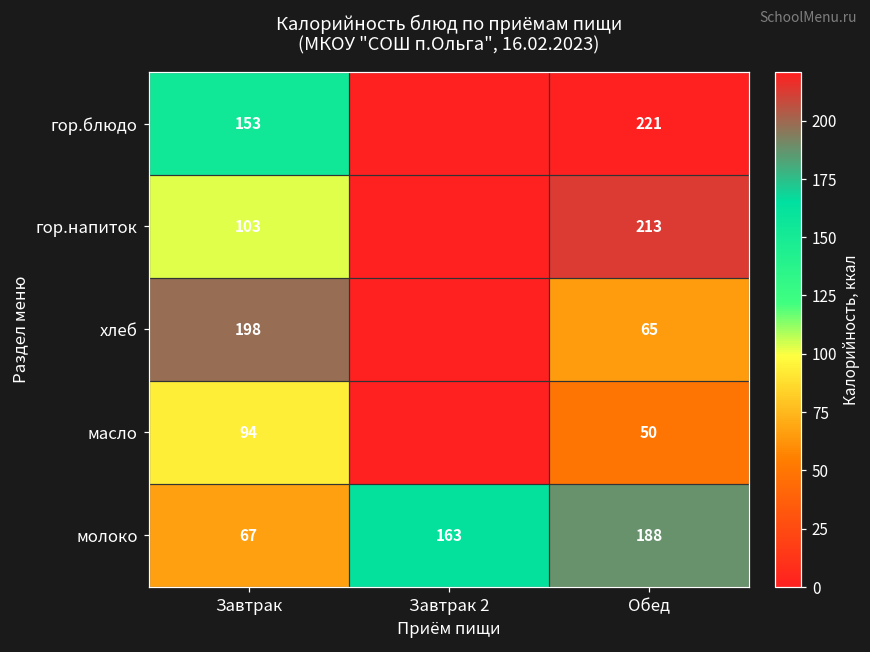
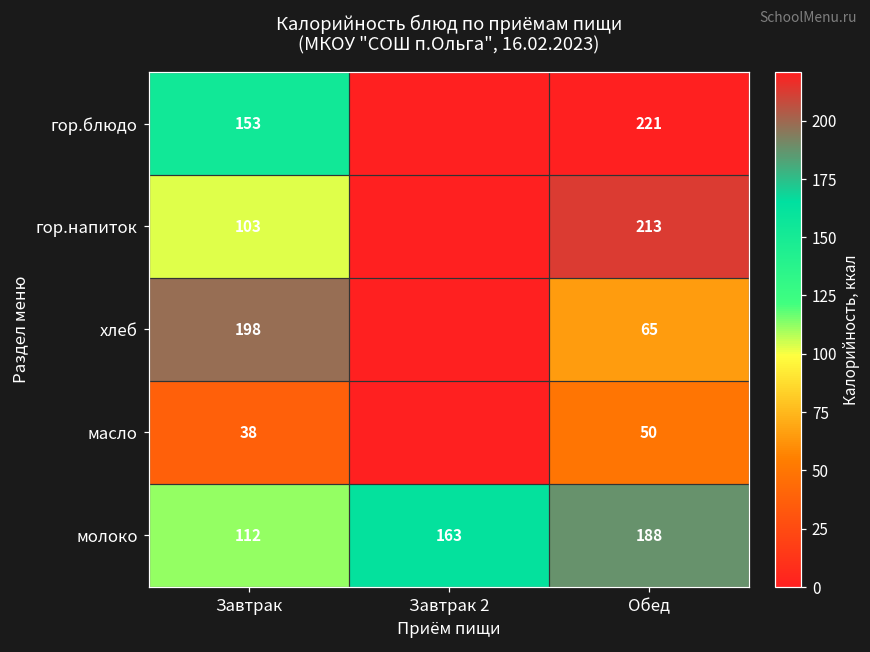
масло, Завтрак: 94 -> 38
молоко, Завтрак: 67 -> 112
